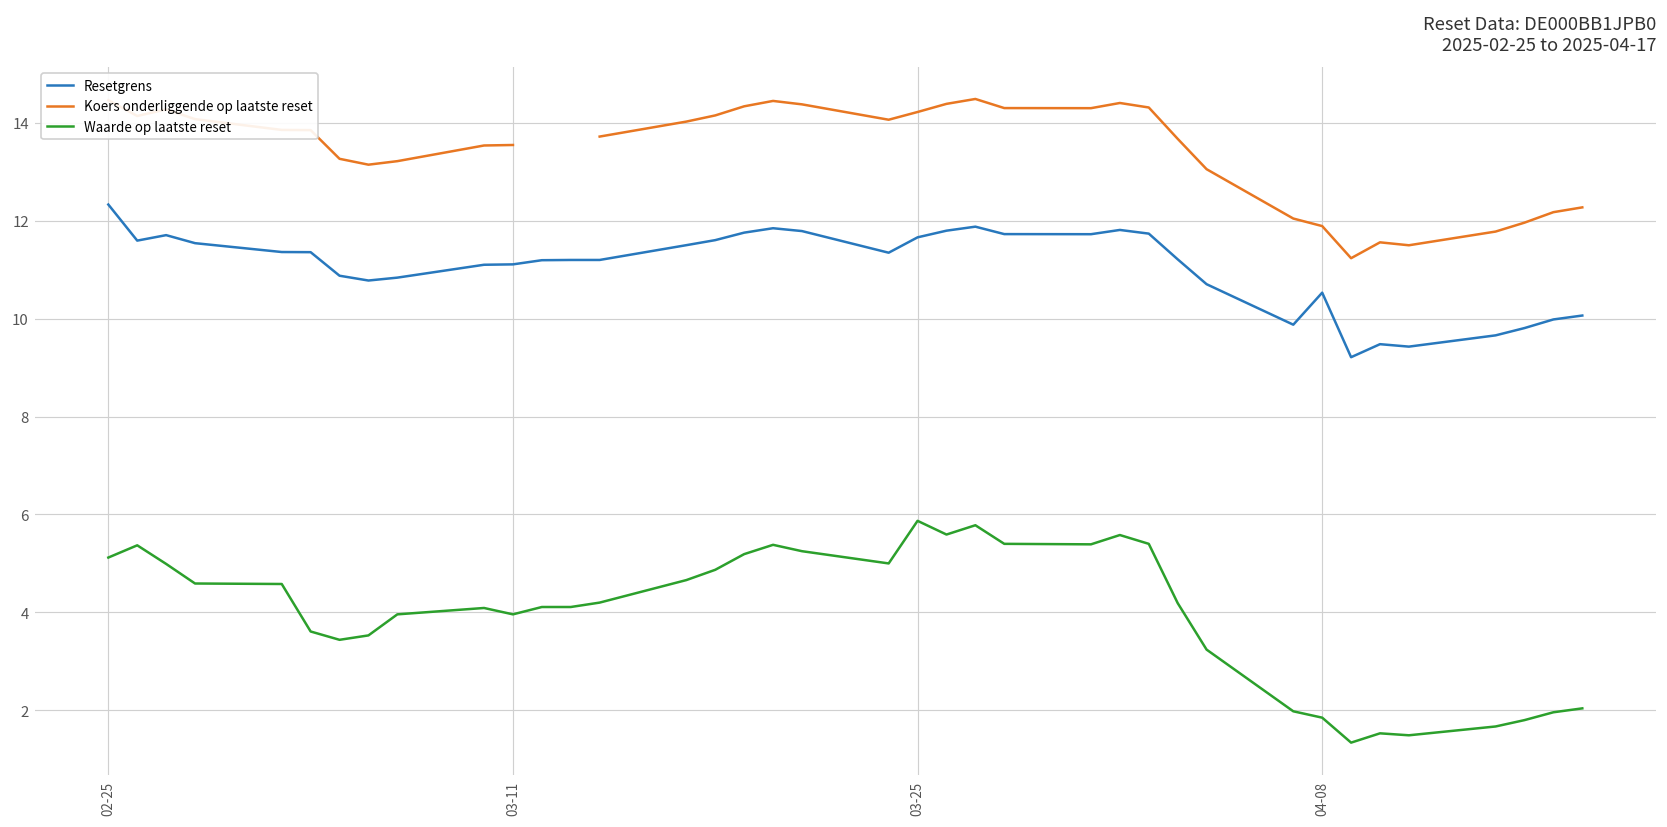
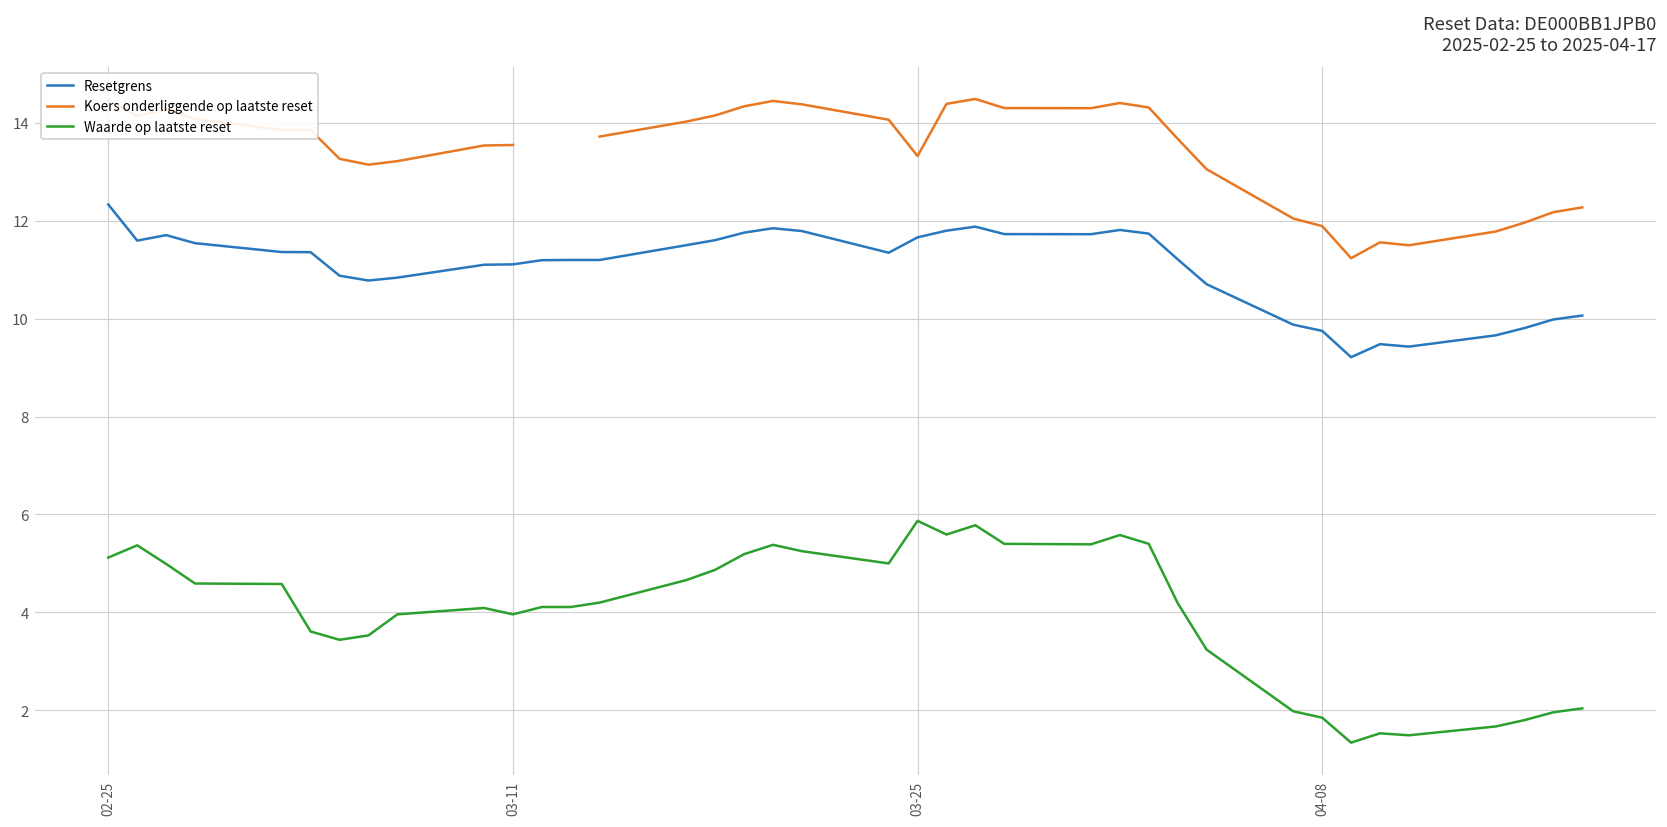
Koers onderliggende op laatste reset, 03-25: 14.2 -> 13.3
Resetgrens, 04-08: 10.5 -> 9.8
